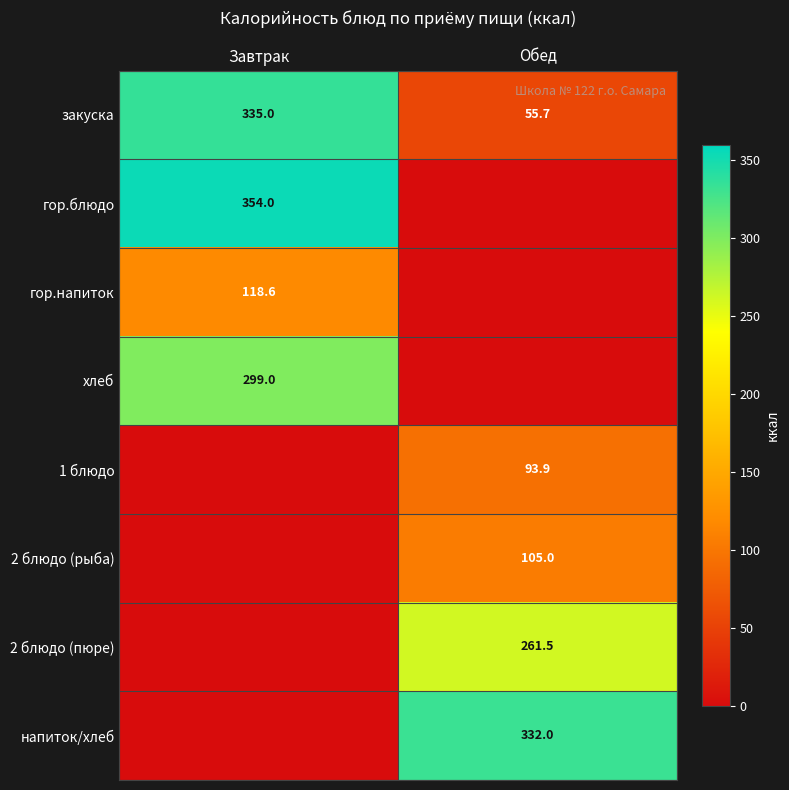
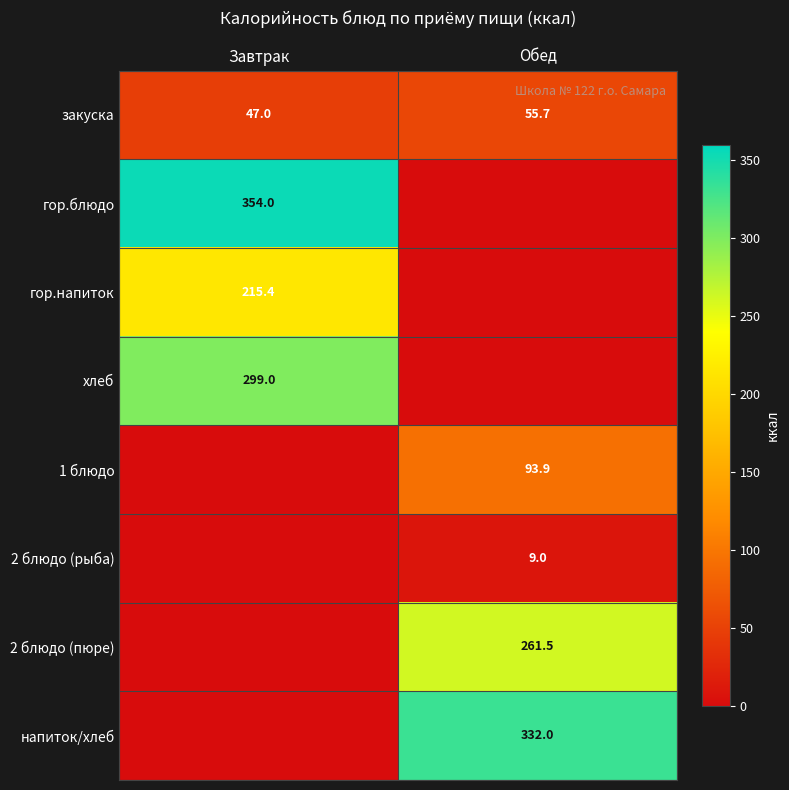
закуска, Завтрак: 335.0 -> 47.0
гор.напиток, Завтрак: 118.6 -> 215.4
2 блюдо (рыба), Обед: 105.0 -> 9.0
